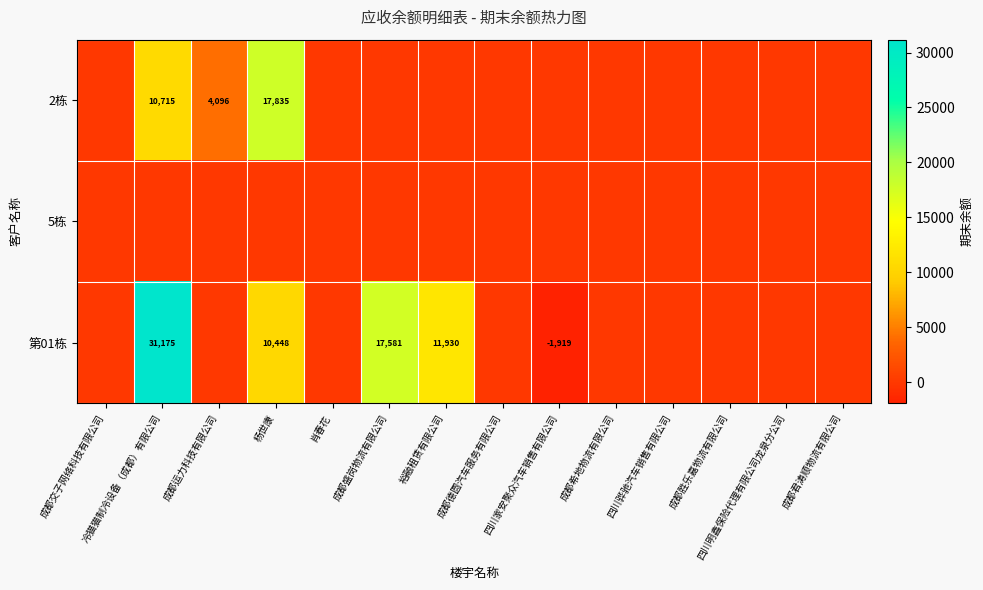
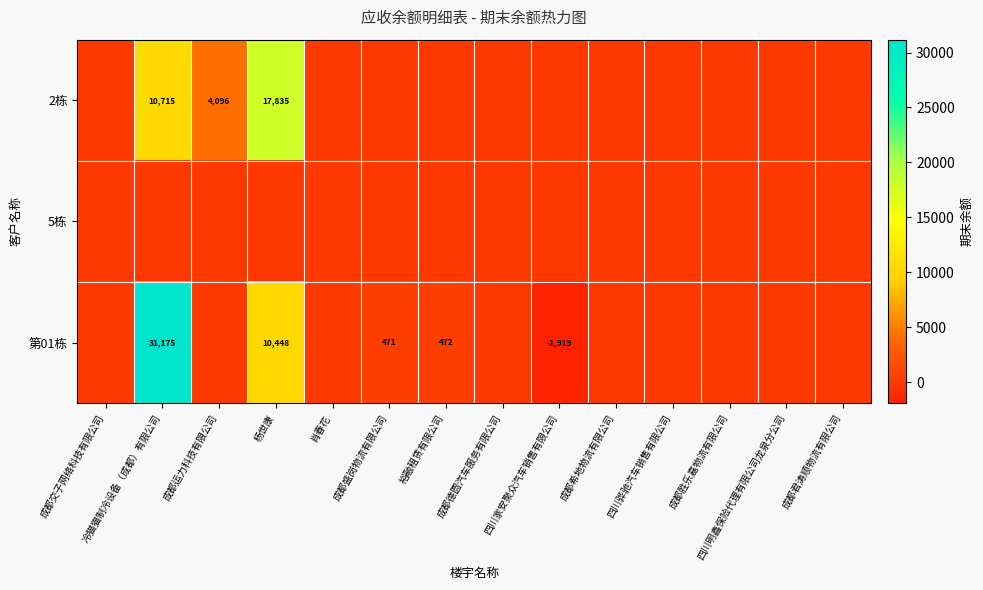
第01栋, 成都盛岗物流有限公司: 17,581 -> 471
第01栋, 裕融租赁有限公司: 11,930 -> 472
